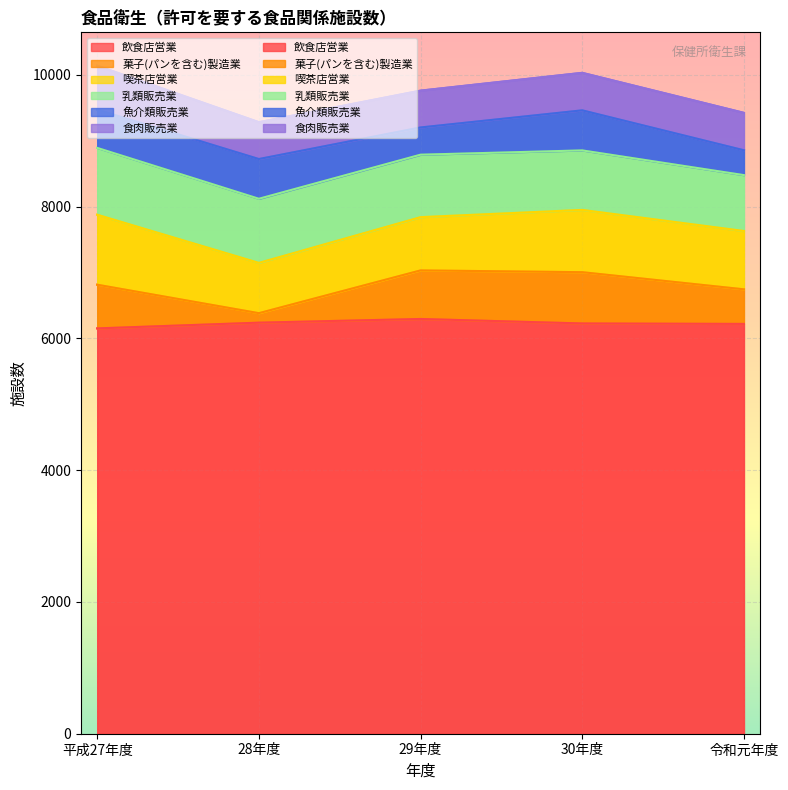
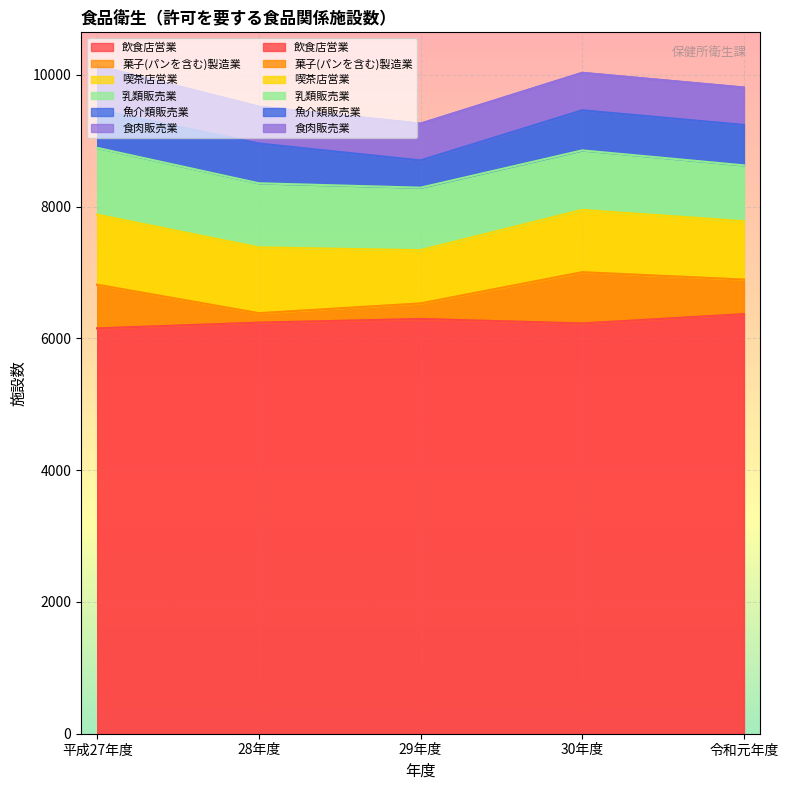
喫茶店営業, 28年度: 800 -> 1000
菓子(パンを含む)製造業, 29年度: 700 -> 200
飲食店営業, 令和元年度: 6200 -> 6400
魚介類販売業, 令和元年度: 400 -> 600
